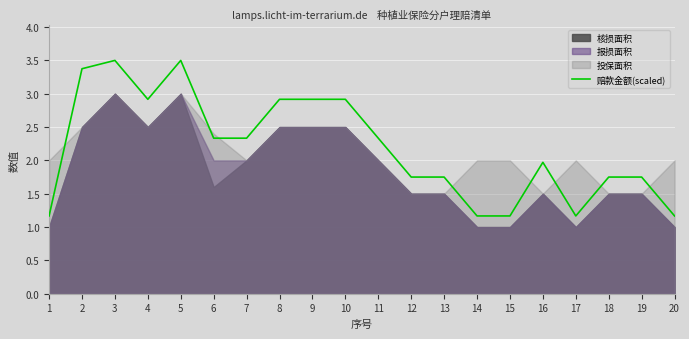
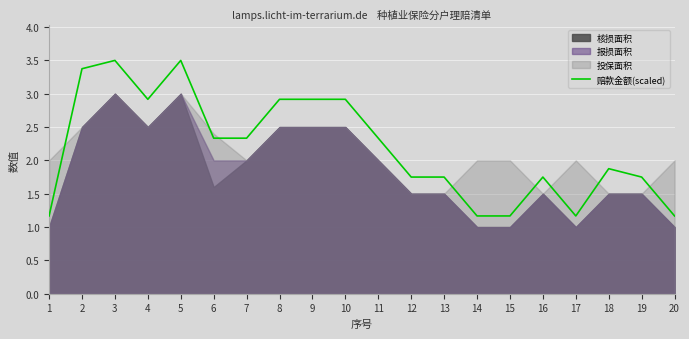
赔款金额(scaled), 16: 2.0 -> 1.8
赔款金额(scaled), 18: 1.8 -> 1.9
